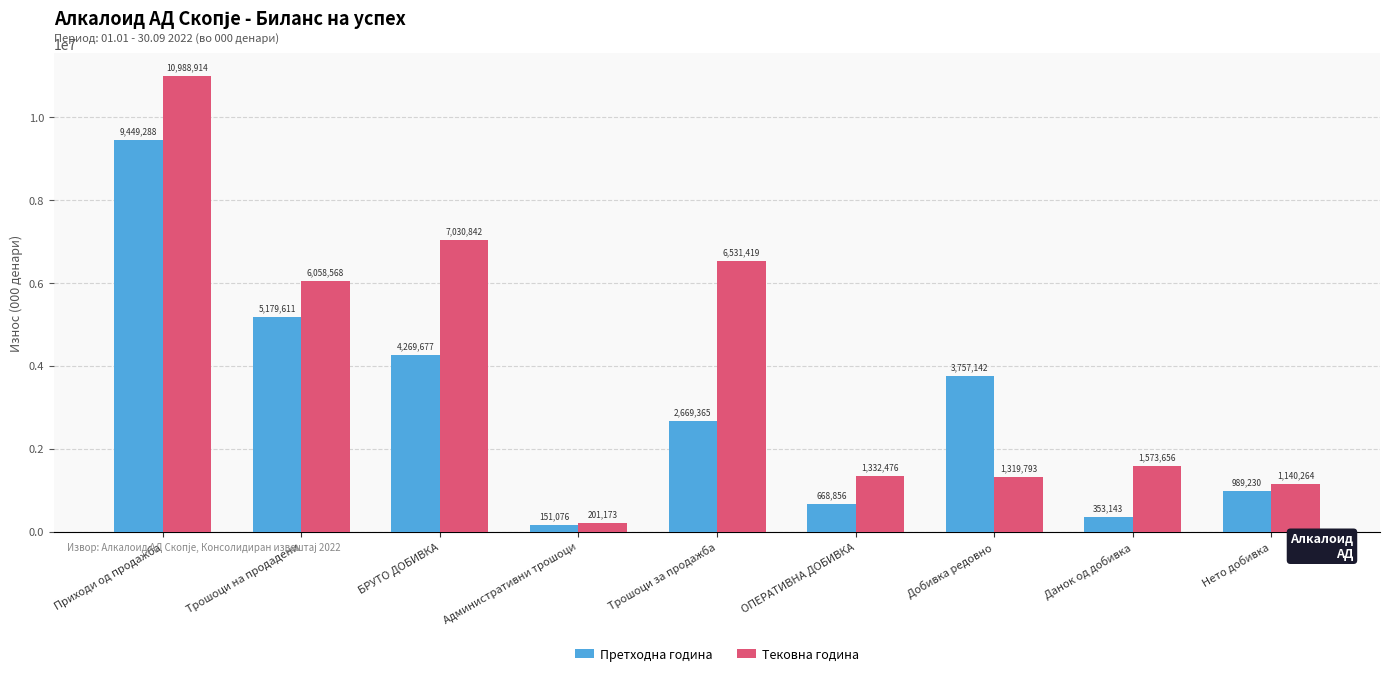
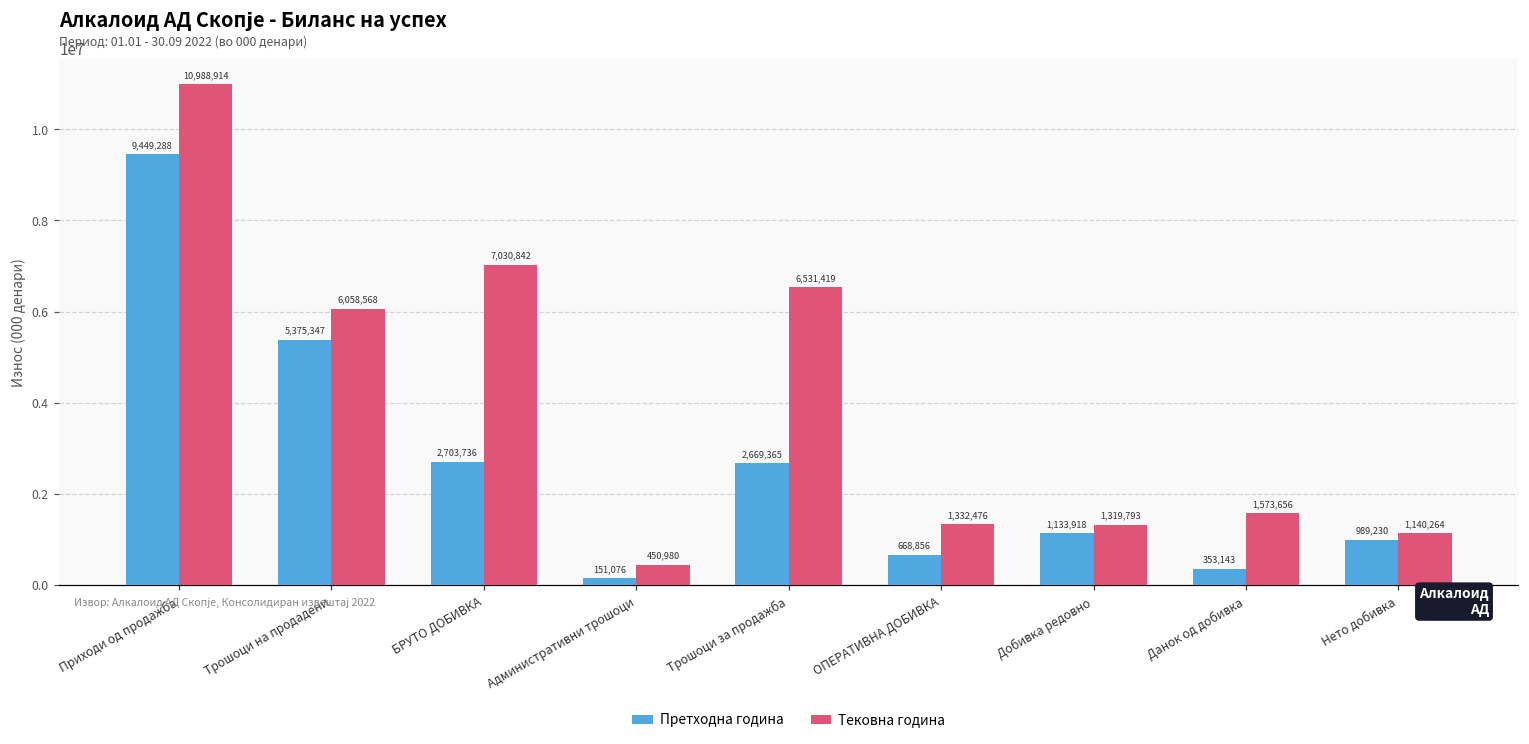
Претходна година, Трошоци на продадени: 5,179,611 -> 5,375,347
Претходна година, БРУТО ДОБИВКА: 4,269,677 -> 2,703,736
Тековна година, Административни трошоци: 201,173 -> 450,980
Претходна година, Добивка редовно: 3,757,142 -> 1,133,918
